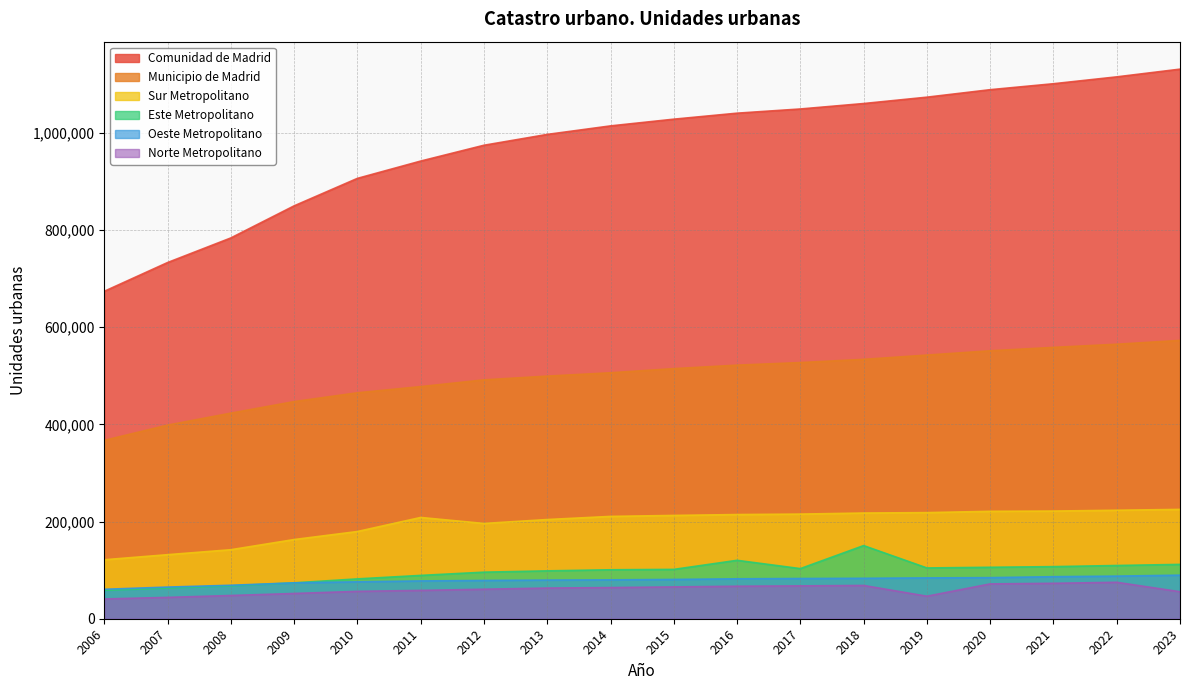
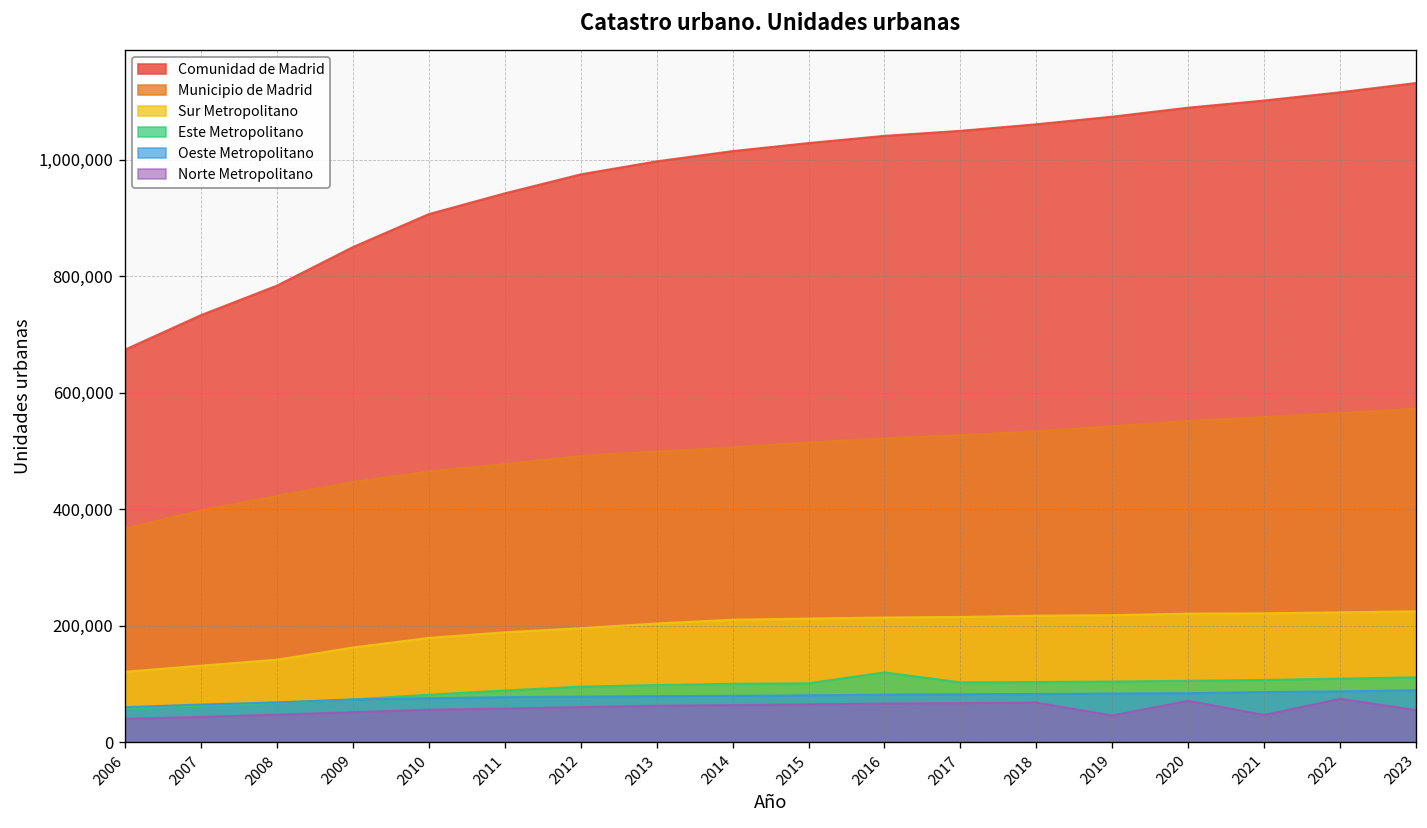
Sur Metropolitano, 2011: 210,000 -> 190,000
Este Metropolitano, 2018: 150,000 -> 100,000
Norte Metropolitano, 2021: 70,000 -> 50,000
